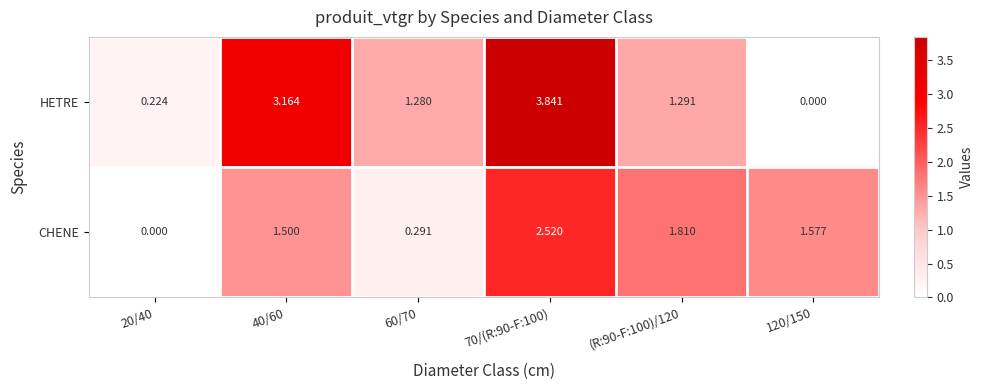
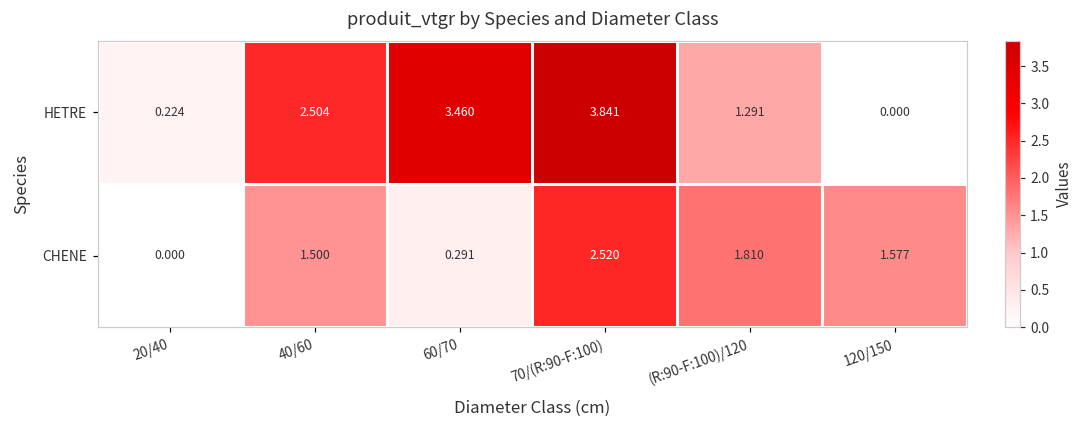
HETRE, 40/60: 3.164 -> 2.504
HETRE, 60/70: 1.280 -> 3.460
